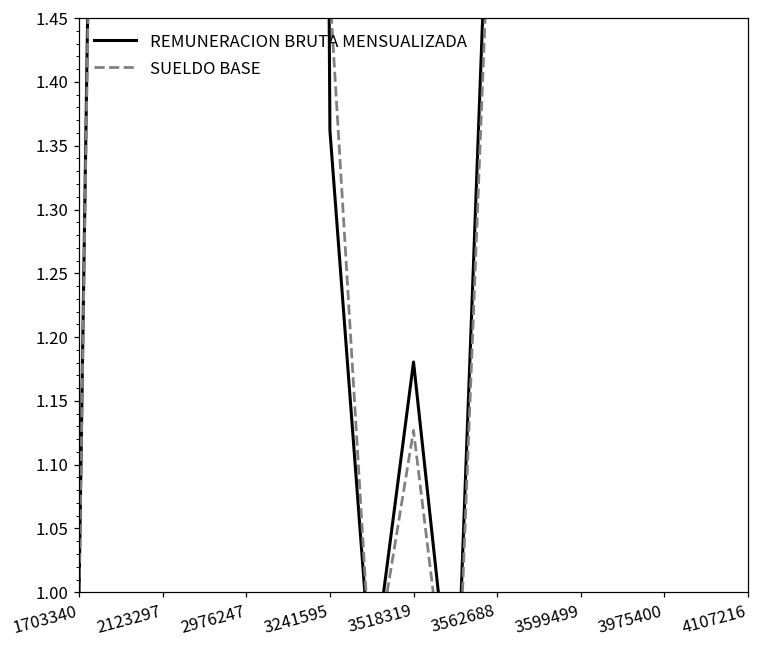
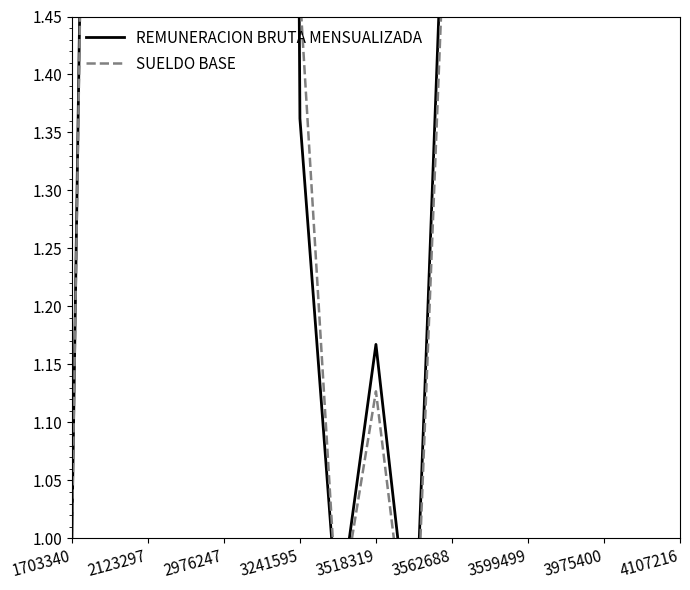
REMUNERACION BRUTA MENSUALIZADA, 3518319: 1.180 -> 1.167
